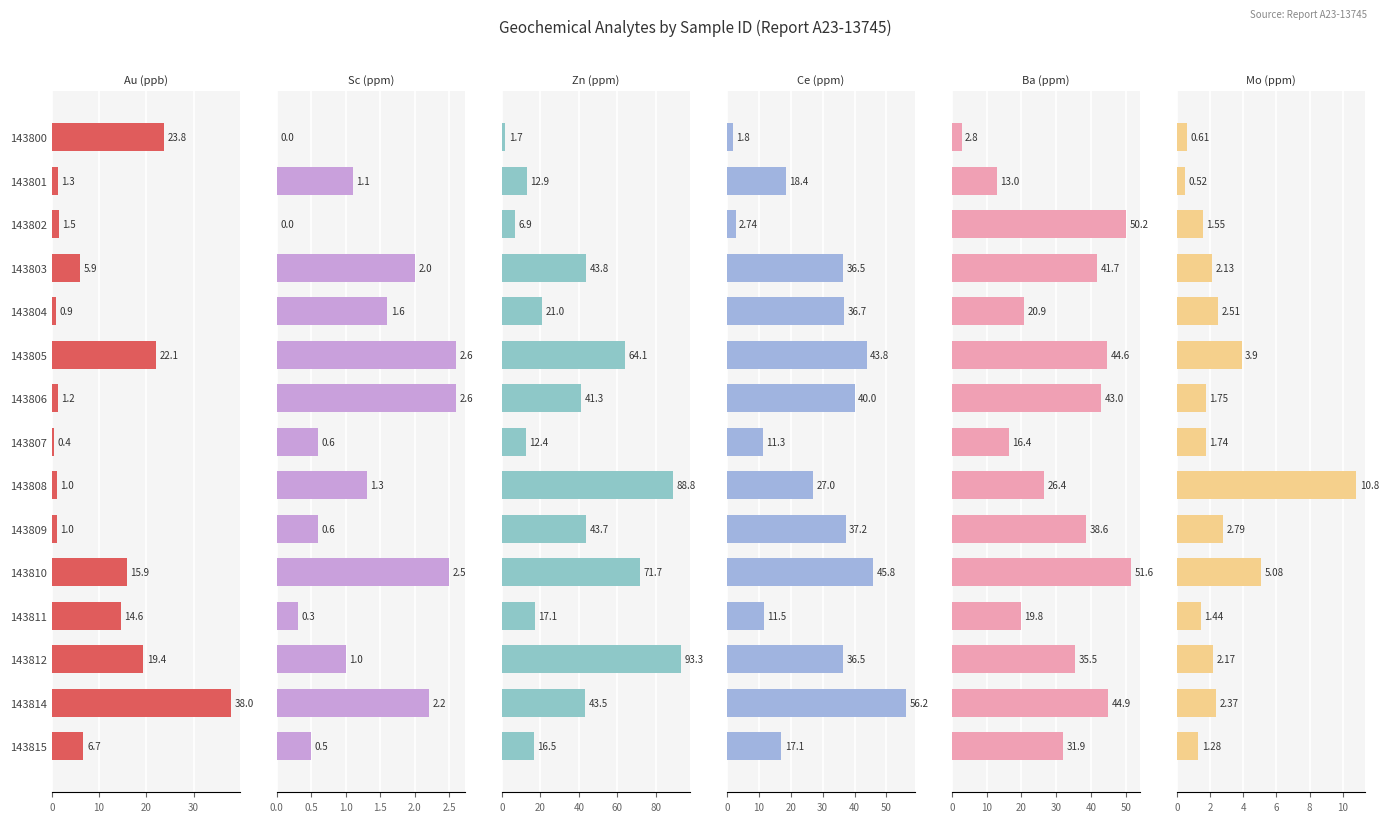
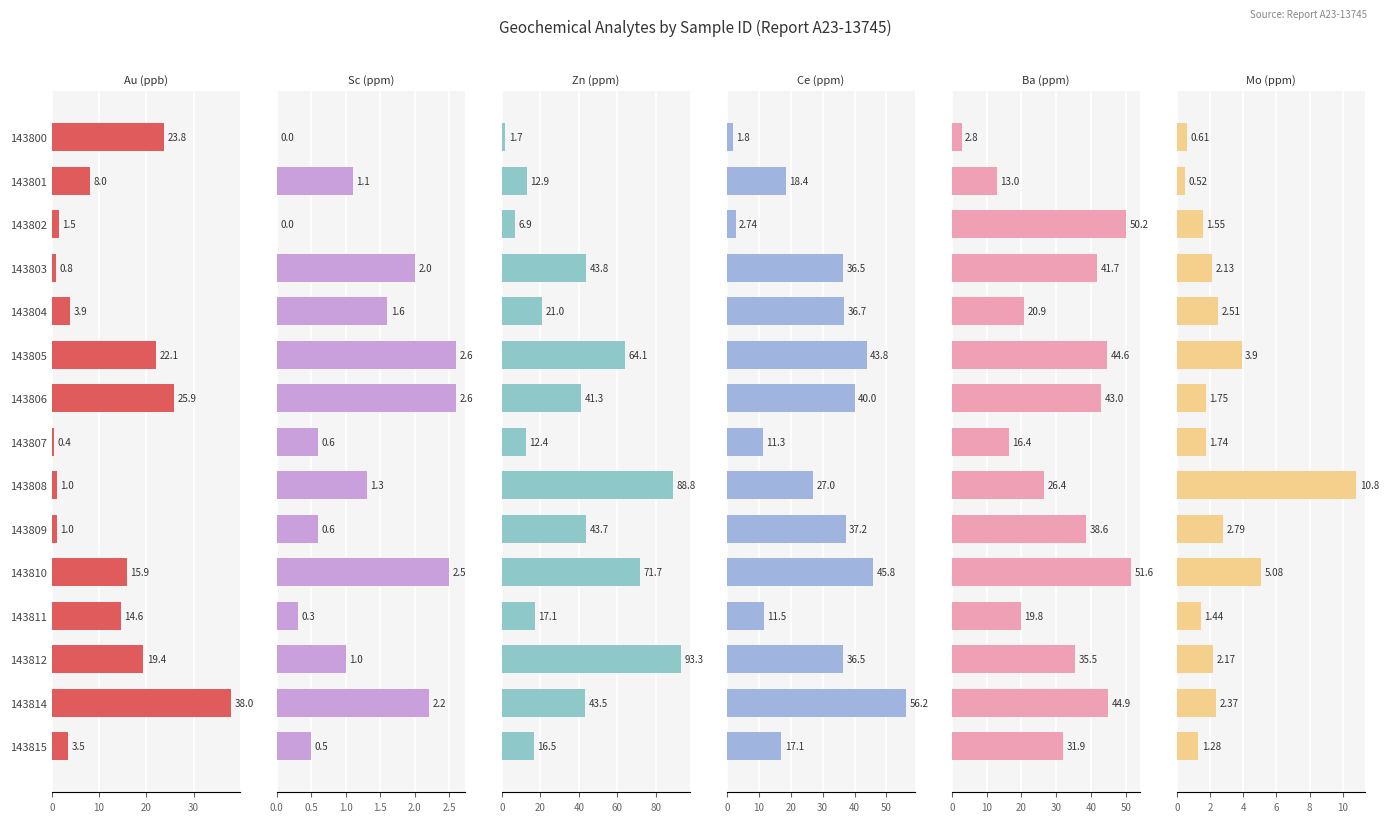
Au (ppb), 143801: 1.3 -> 8.0
Au (ppb), 143803: 5.9 -> 0.8
Au (ppb), 143804: 0.9 -> 3.9
Au (ppb), 143806: 1.2 -> 25.9
Au (ppb), 143815: 6.7 -> 3.5
